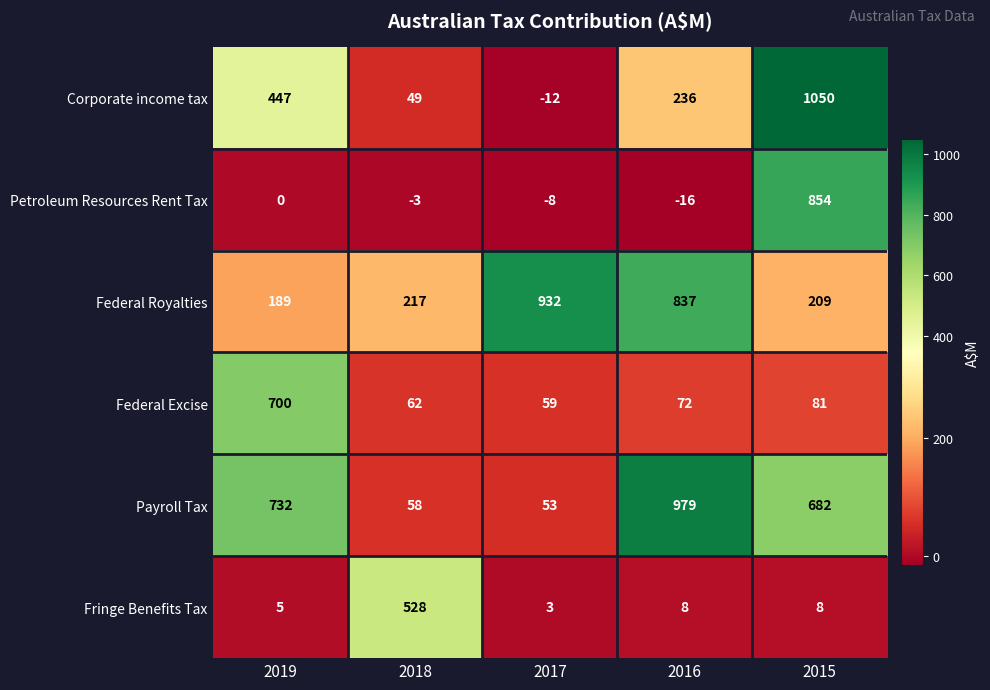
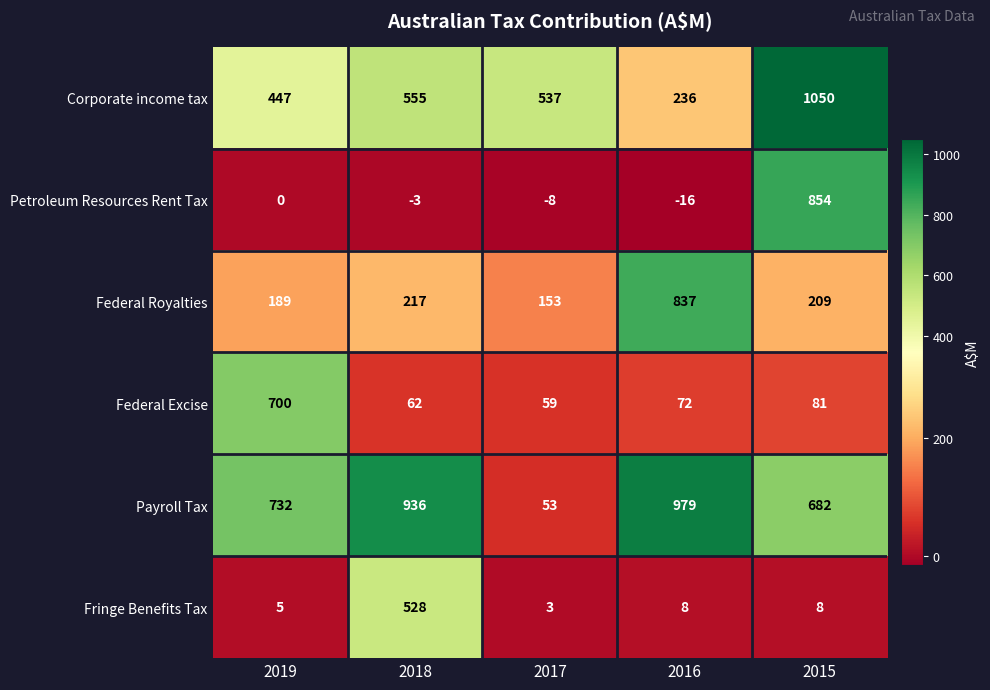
Corporate income tax, 2018: 49 -> 555
Corporate income tax, 2017: -12 -> 537
Federal Royalties, 2017: 932 -> 153
Payroll Tax, 2018: 58 -> 936
